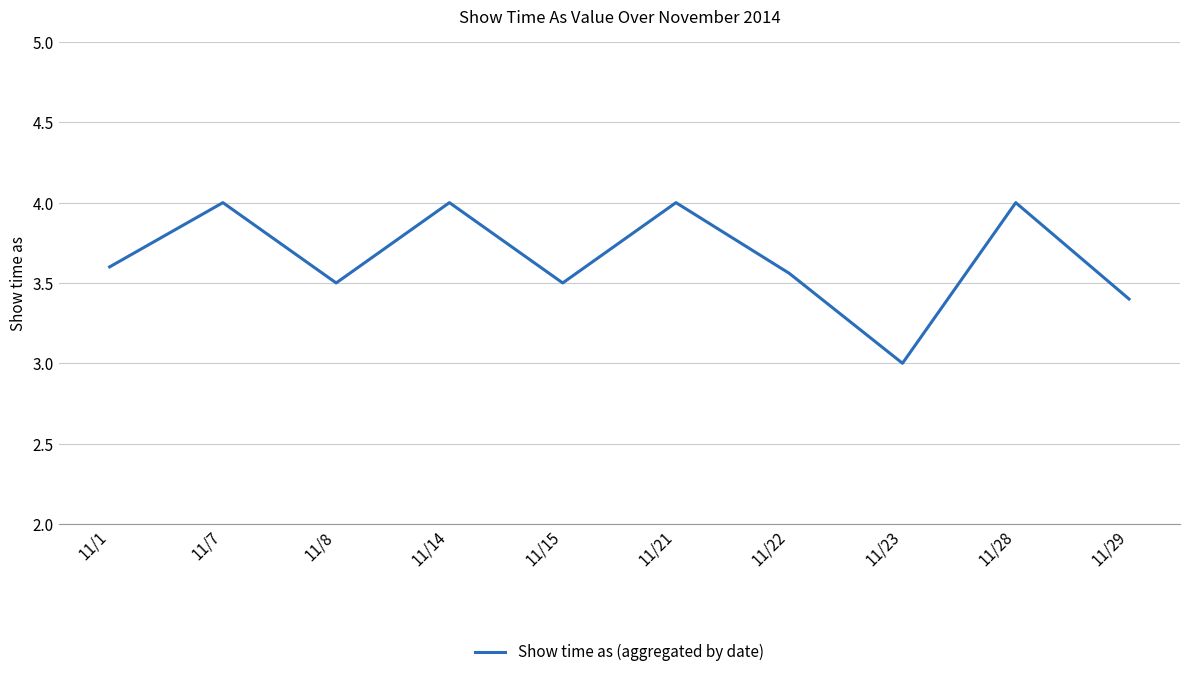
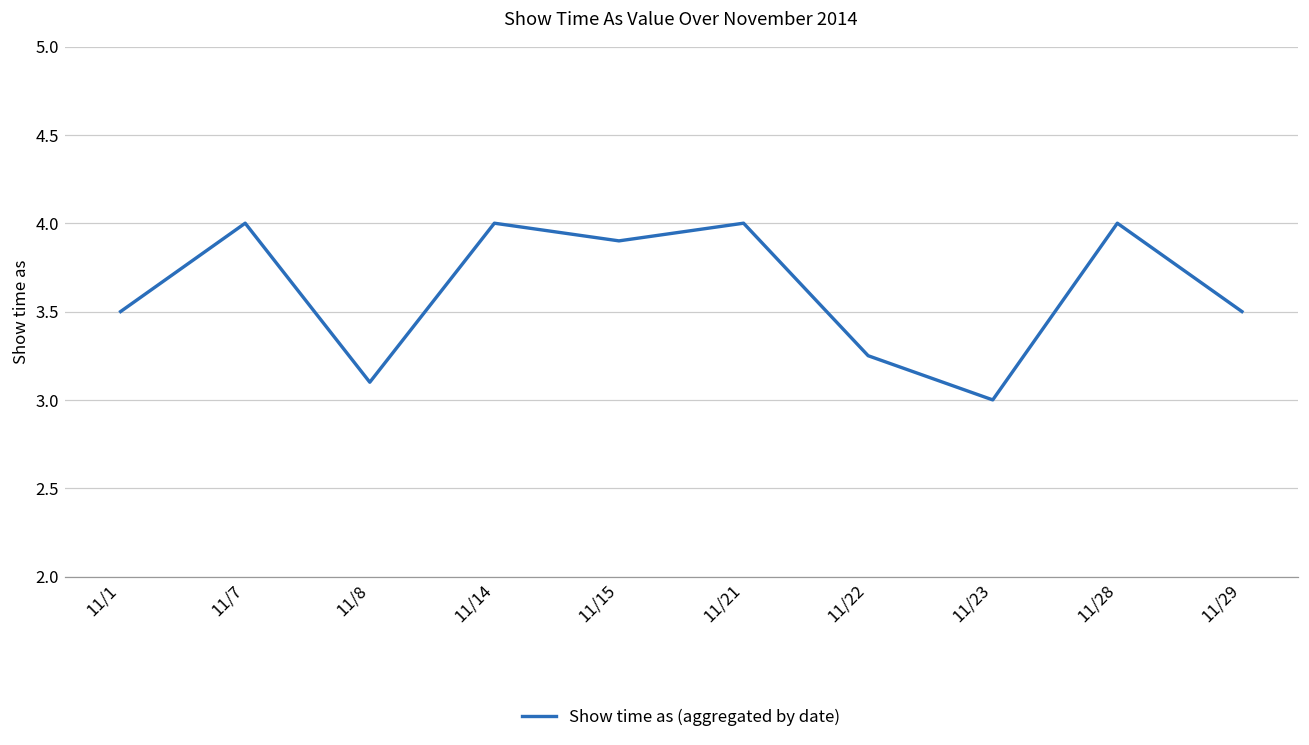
11/1: 3.6 -> 3.5
11/8: 3.5 -> 3.1
11/15: 3.5 -> 3.9
11/22: 3.56 -> 3.25
11/29: 3.4 -> 3.5
